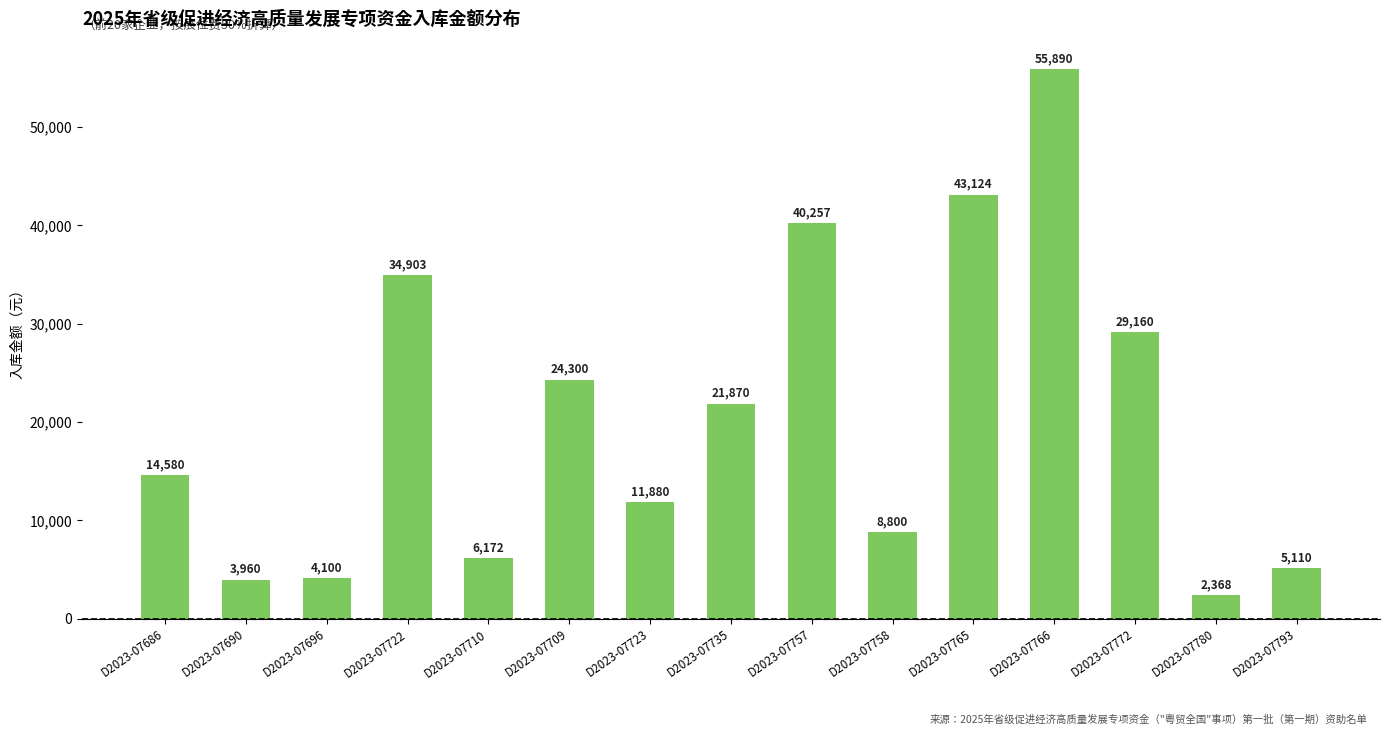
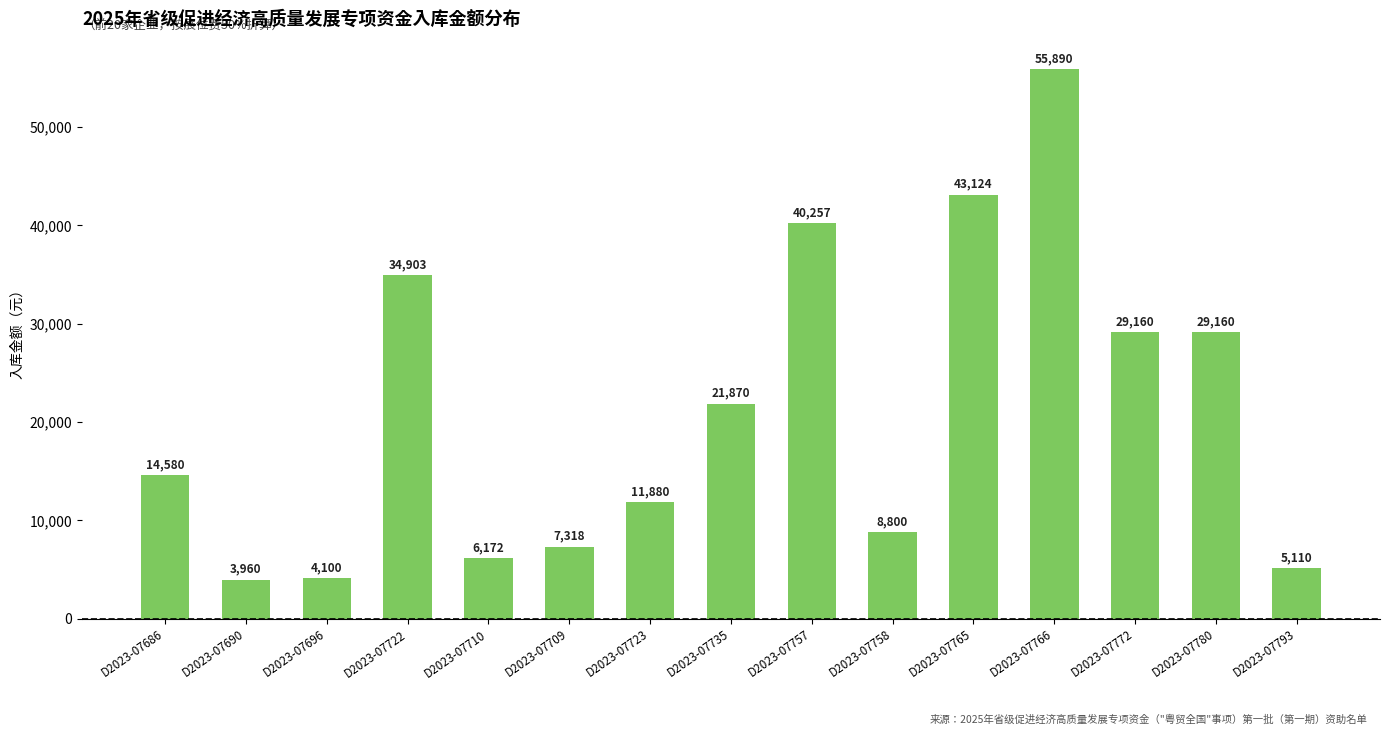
D2023-07709: 24,300 -> 7,318
D2023-07780: 2,368 -> 29,160
